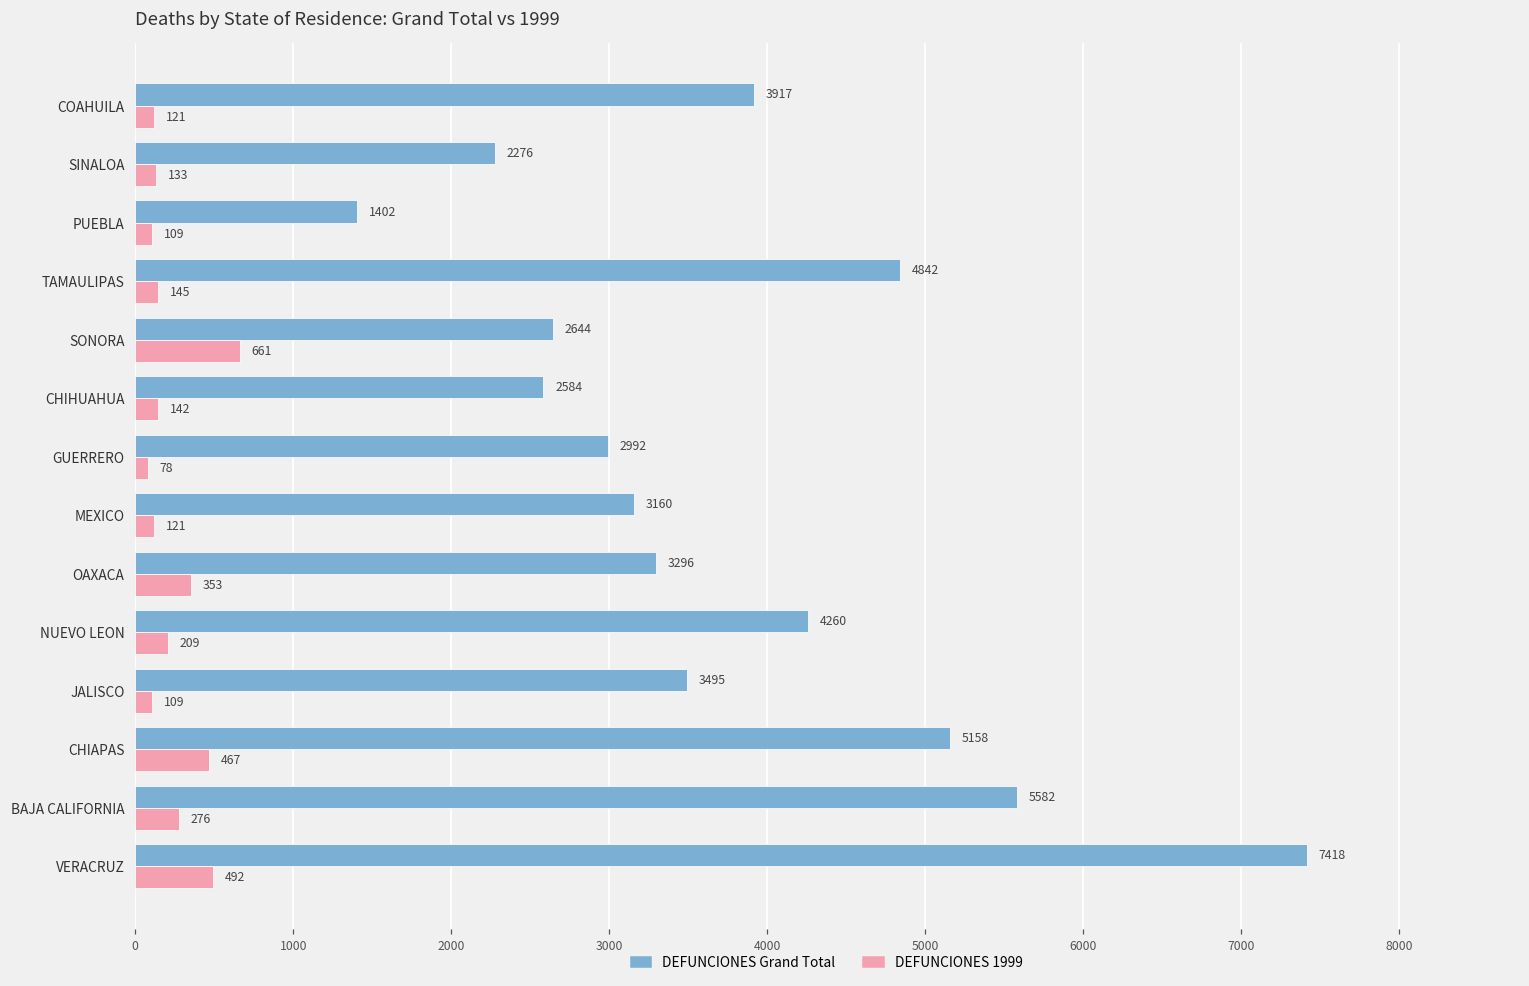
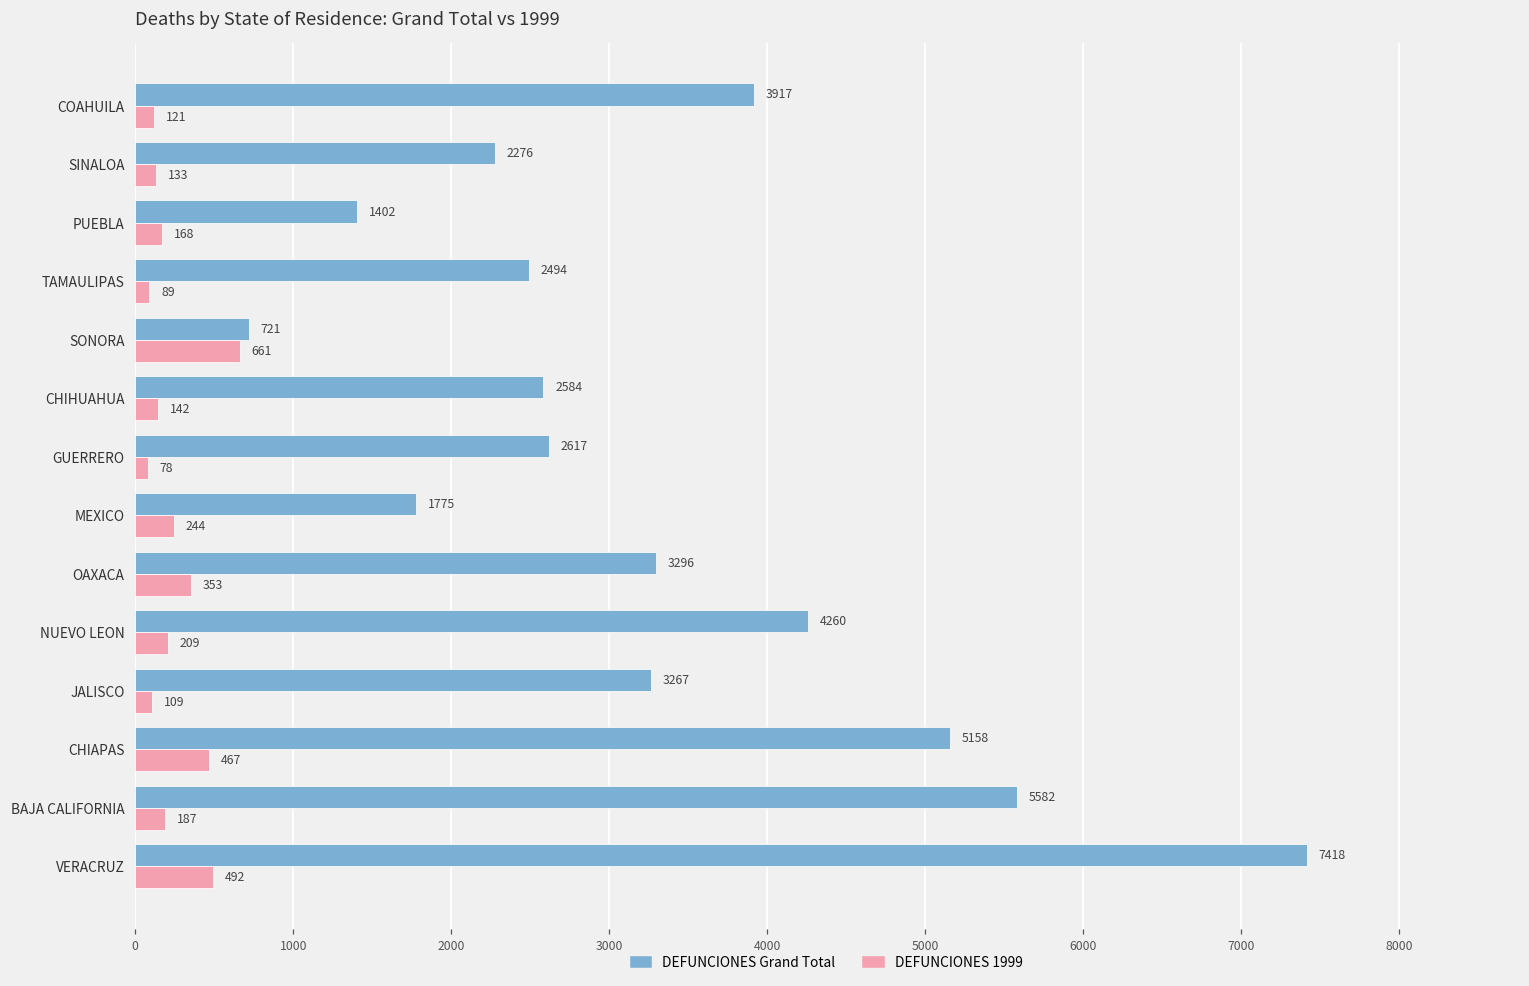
DEFUNCIONES 1999, PUEBLA: 109 -> 168
DEFUNCIONES Grand Total, TAMAULIPAS: 4842 -> 2494
DEFUNCIONES 1999, TAMAULIPAS: 145 -> 89
DEFUNCIONES Grand Total, SONORA: 2644 -> 721
DEFUNCIONES Grand Total, GUERRERO: 2992 -> 2617
DEFUNCIONES Grand Total, MEXICO: 3160 -> 1775
DEFUNCIONES 1999, MEXICO: 121 -> 244
DEFUNCIONES Grand Total, JALISCO: 3495 -> 3267
DEFUNCIONES 1999, BAJA CALIFORNIA: 276 -> 187
